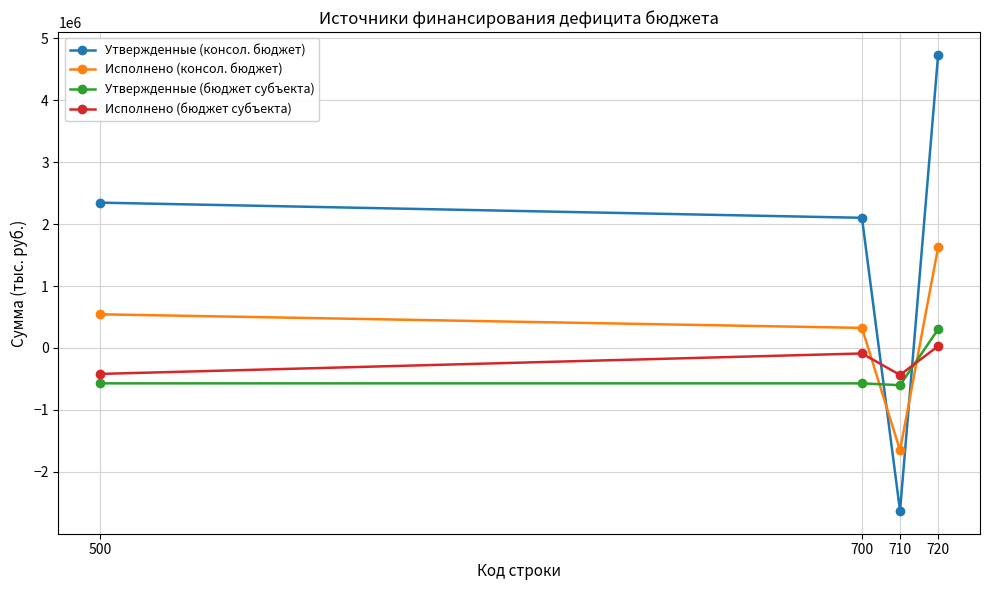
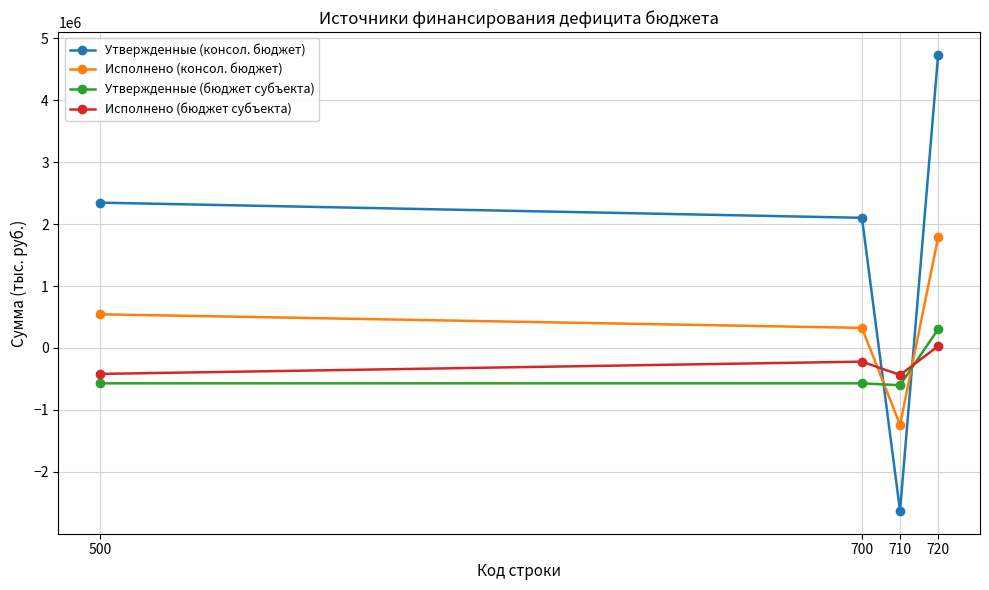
Исполнено (бюджет субъекта), 700: -100000 -> -200000
Исполнено (консол. бюджет), 710: -1700000 -> -1200000
Исполнено (консол. бюджет), 720: 1600000 -> 1800000
